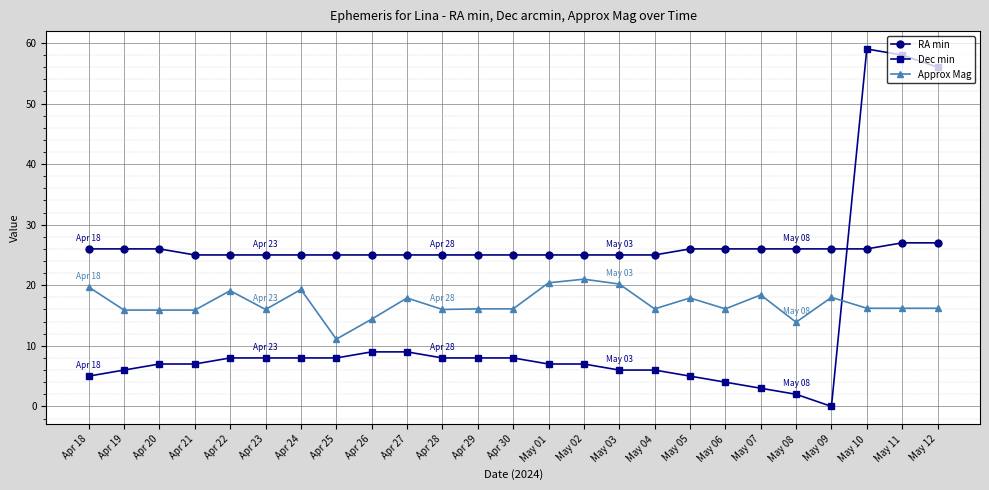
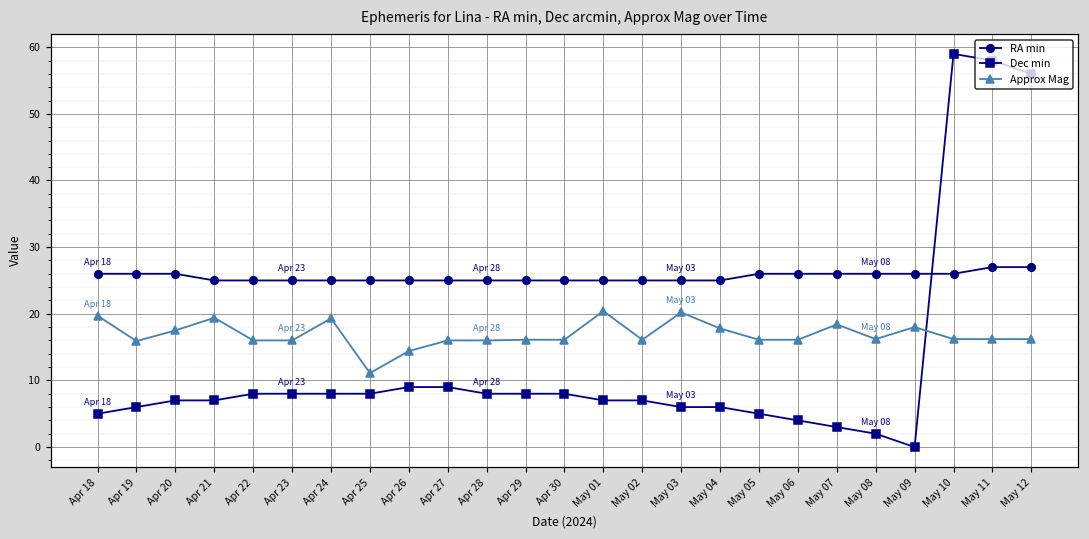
Approx Mag, Apr 20: 16 -> 18
Approx Mag, Apr 21: 16 -> 19
Approx Mag, Apr 22: 19 -> 16
Approx Mag, Apr 27: 18 -> 16
Approx Mag, May 02: 21 -> 16
Approx Mag, May 04: 16 -> 18
Approx Mag, May 05: 18 -> 16
Approx Mag, May 08: 14 -> 16
